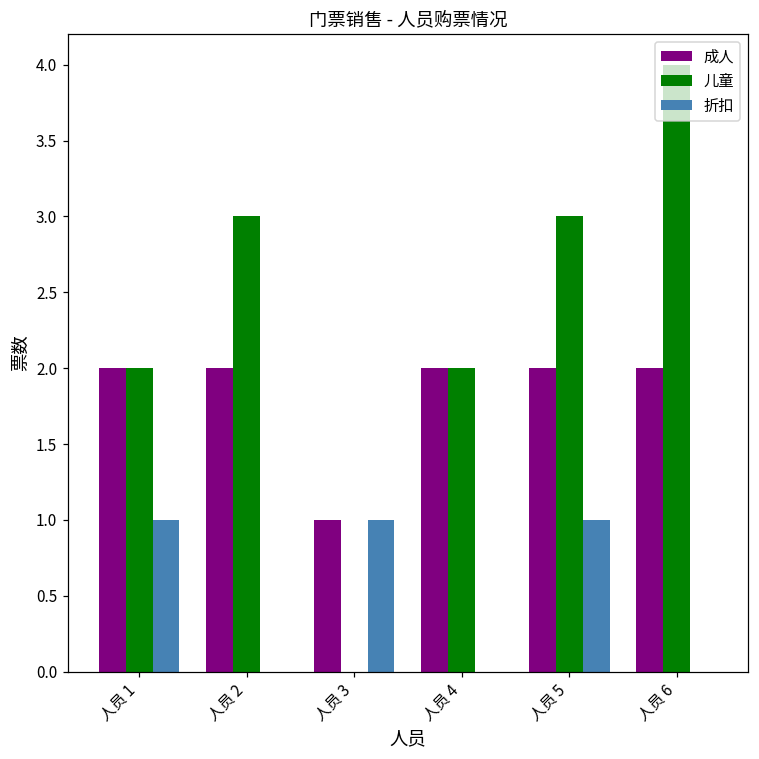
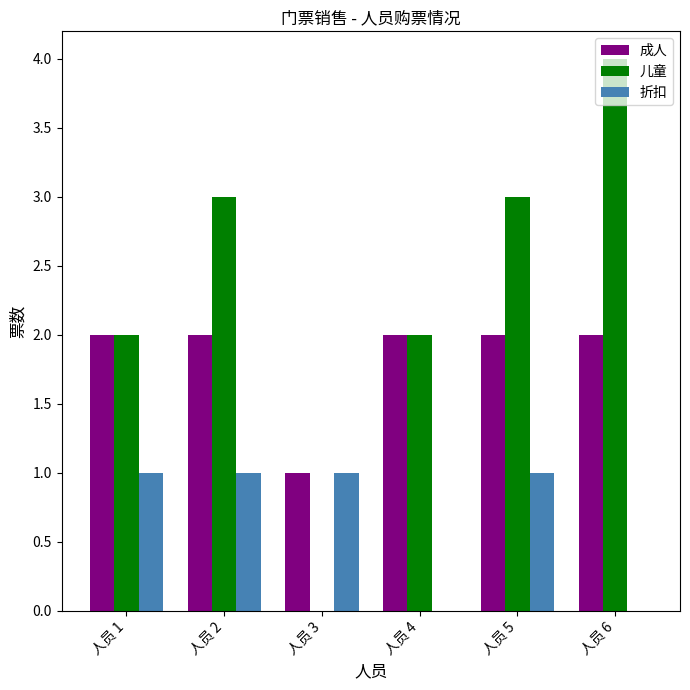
折扣, 人员 2: 0 -> 1
